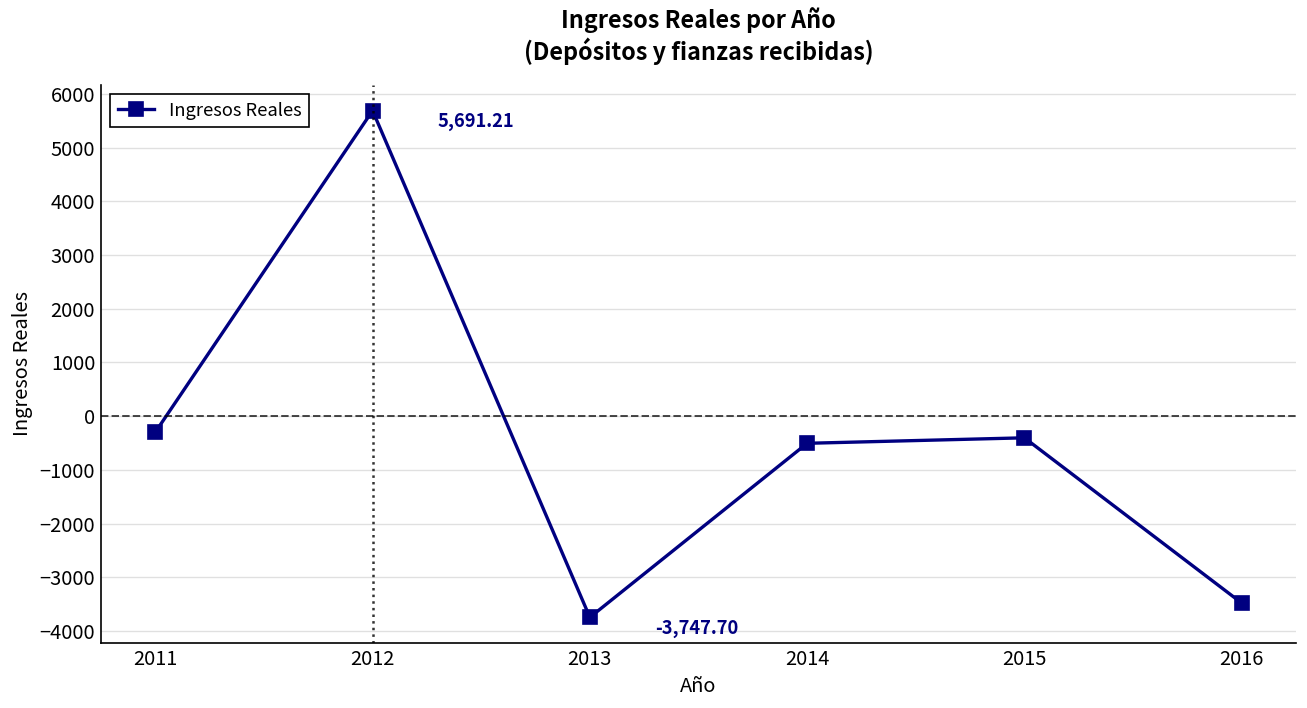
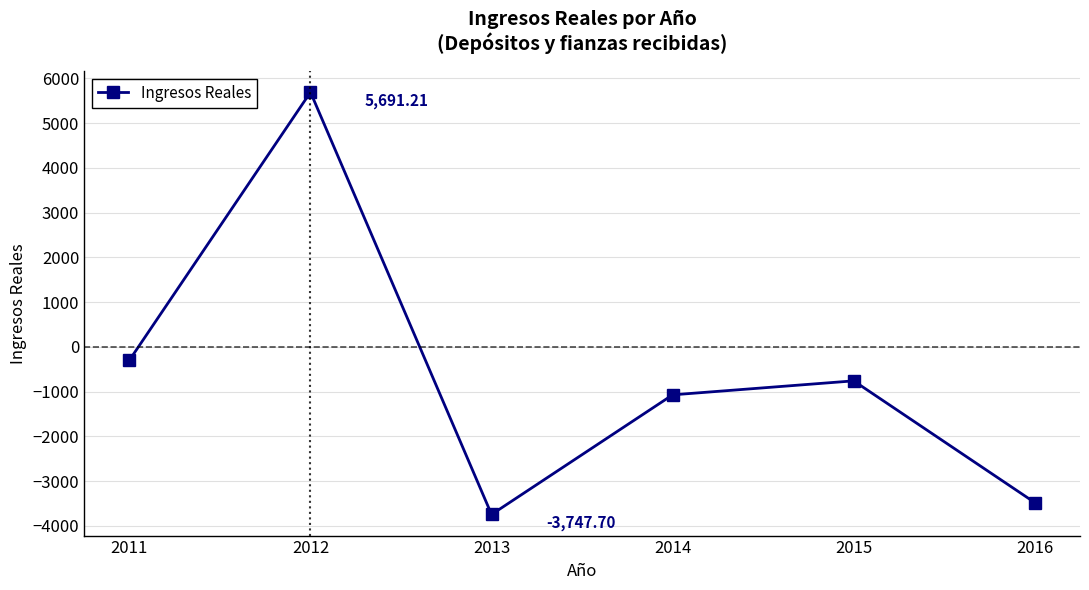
2014: -500 -> -1100
2015: -400 -> -800
